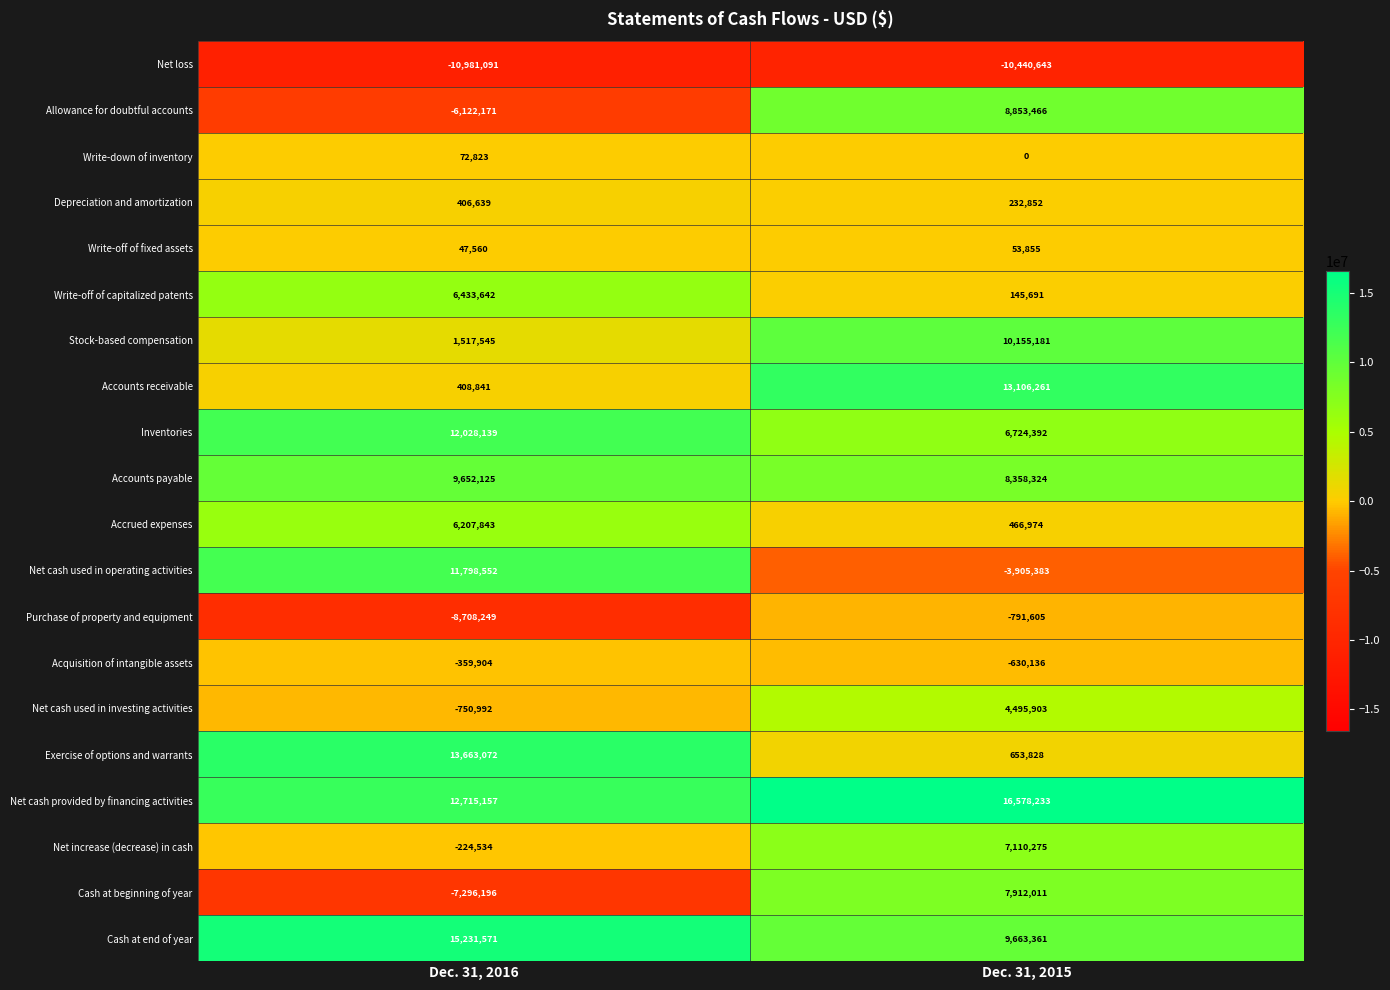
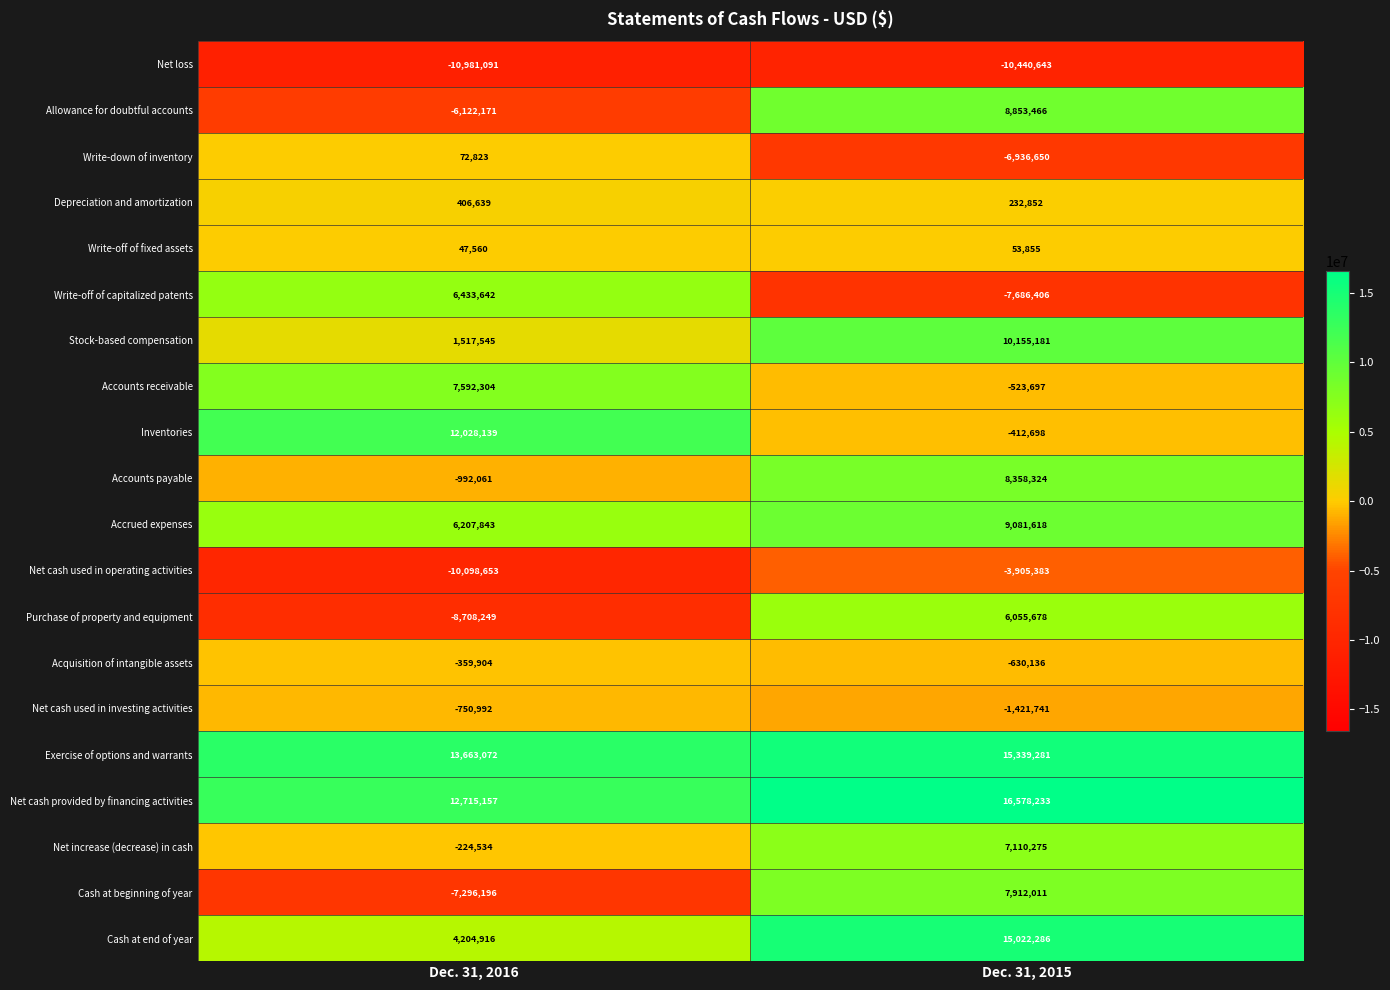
Write-down of inventory, Dec. 31, 2015: 0 -> -6,936,650
Write-off of capitalized patents, Dec. 31, 2015: 145,691 -> -7,686,406
Accounts receivable, Dec. 31, 2016: 408,841 -> 7,592,304
Accounts receivable, Dec. 31, 2015: 13,106,261 -> -523,697
Inventories, Dec. 31, 2015: 6,724,392 -> -412,698
Accounts payable, Dec. 31, 2016: 9,652,125 -> -992,061
Accrued expenses, Dec. 31, 2015: 466,974 -> 9,081,618
Net cash used in operating activities, Dec. 31, 2016: 11,798,552 -> -10,098,653
Purchase of property and equipment, Dec. 31, 2015: -791,605 -> 6,055,678
Net cash used in investing activities, Dec. 31, 2015: 4,495,903 -> -1,421,741
Exercise of options and warrants, Dec. 31, 2015: 653,828 -> 15,339,281
Cash at end of year, Dec. 31, 2016: 15,231,571 -> 4,204,916
Cash at end of year, Dec. 31, 2015: 9,663,361 -> 15,022,286
